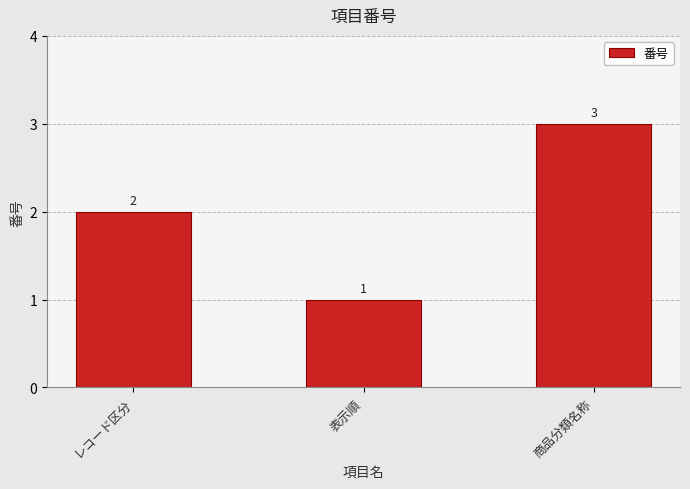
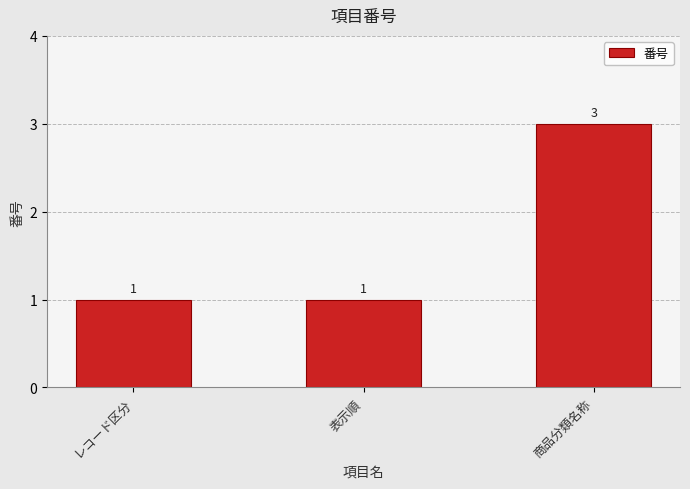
レコード区分: 2 -> 1
